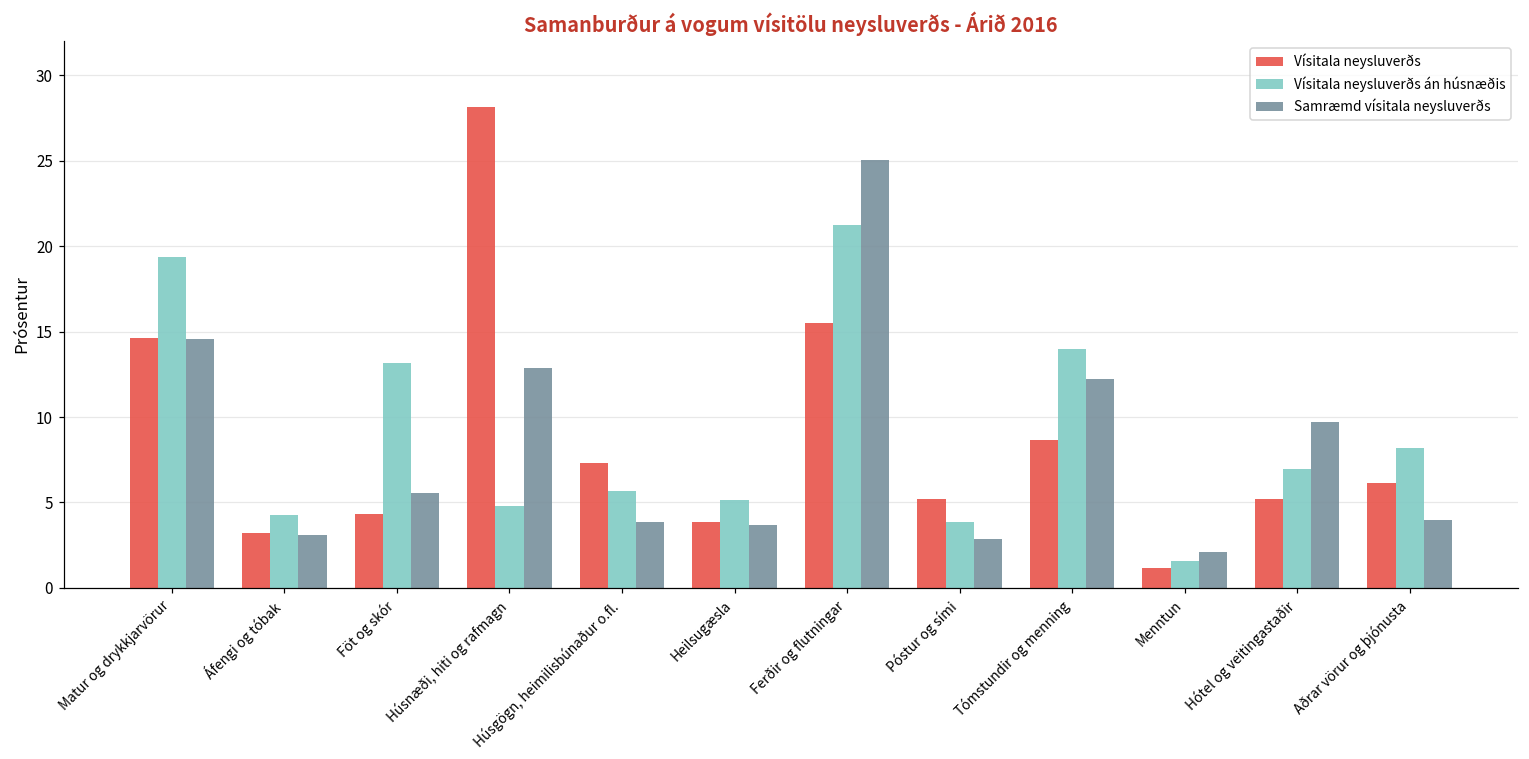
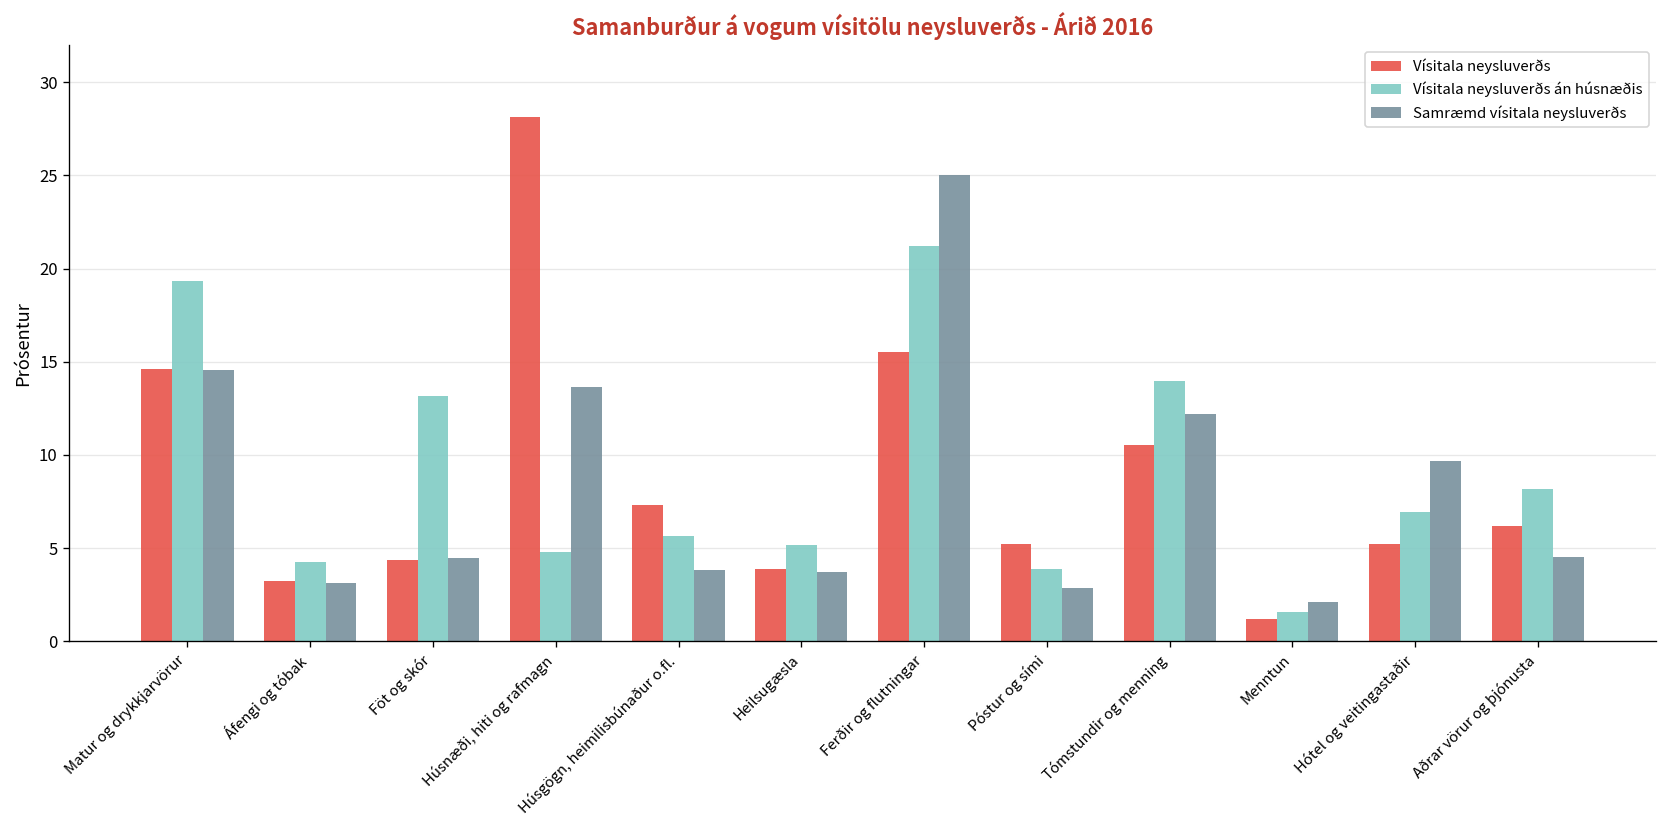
Samræmd vísitala neysluverðs, Föt og skór: 5.5 -> 4.5
Samræmd vísitala neysluverðs, Húsnæði, hiti og rafmagn: 12.9 -> 13.6
Vísitala neysluverðs, Tómstundir og menning: 8.7 -> 10.6
Samræmd vísitala neysluverðs, Aðrar vörur og þjónusta: 4.0 -> 4.5
